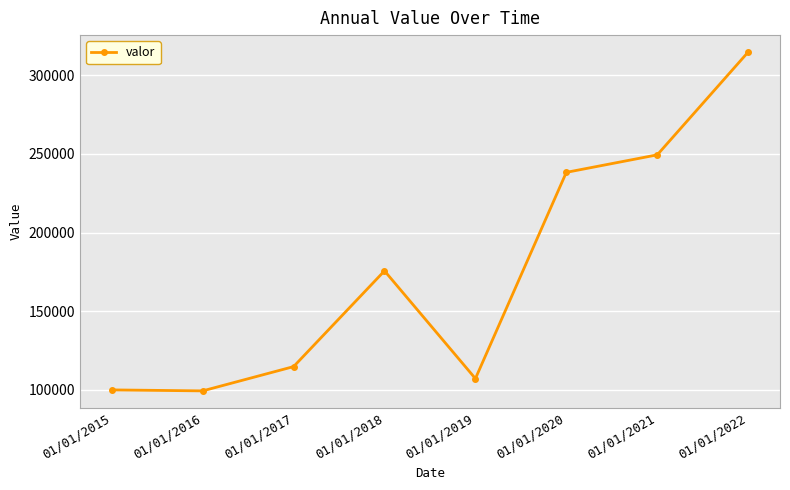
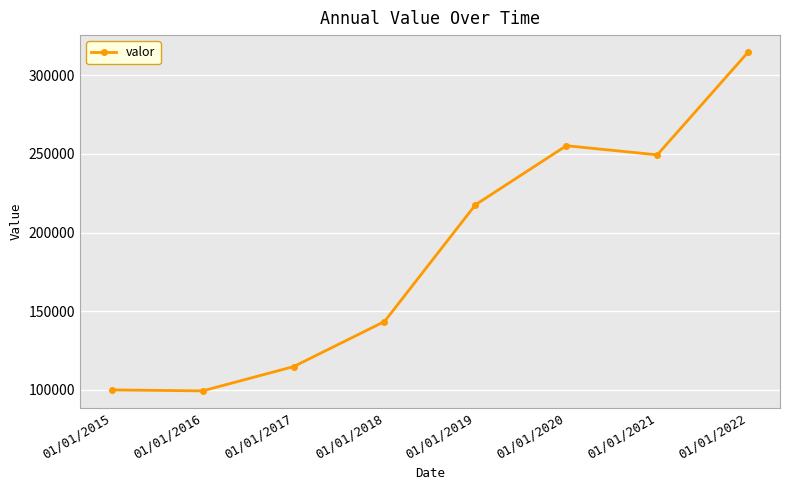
01/01/2018: 176000 -> 143000
01/01/2019: 107000 -> 218000
01/01/2020: 238000 -> 255000
